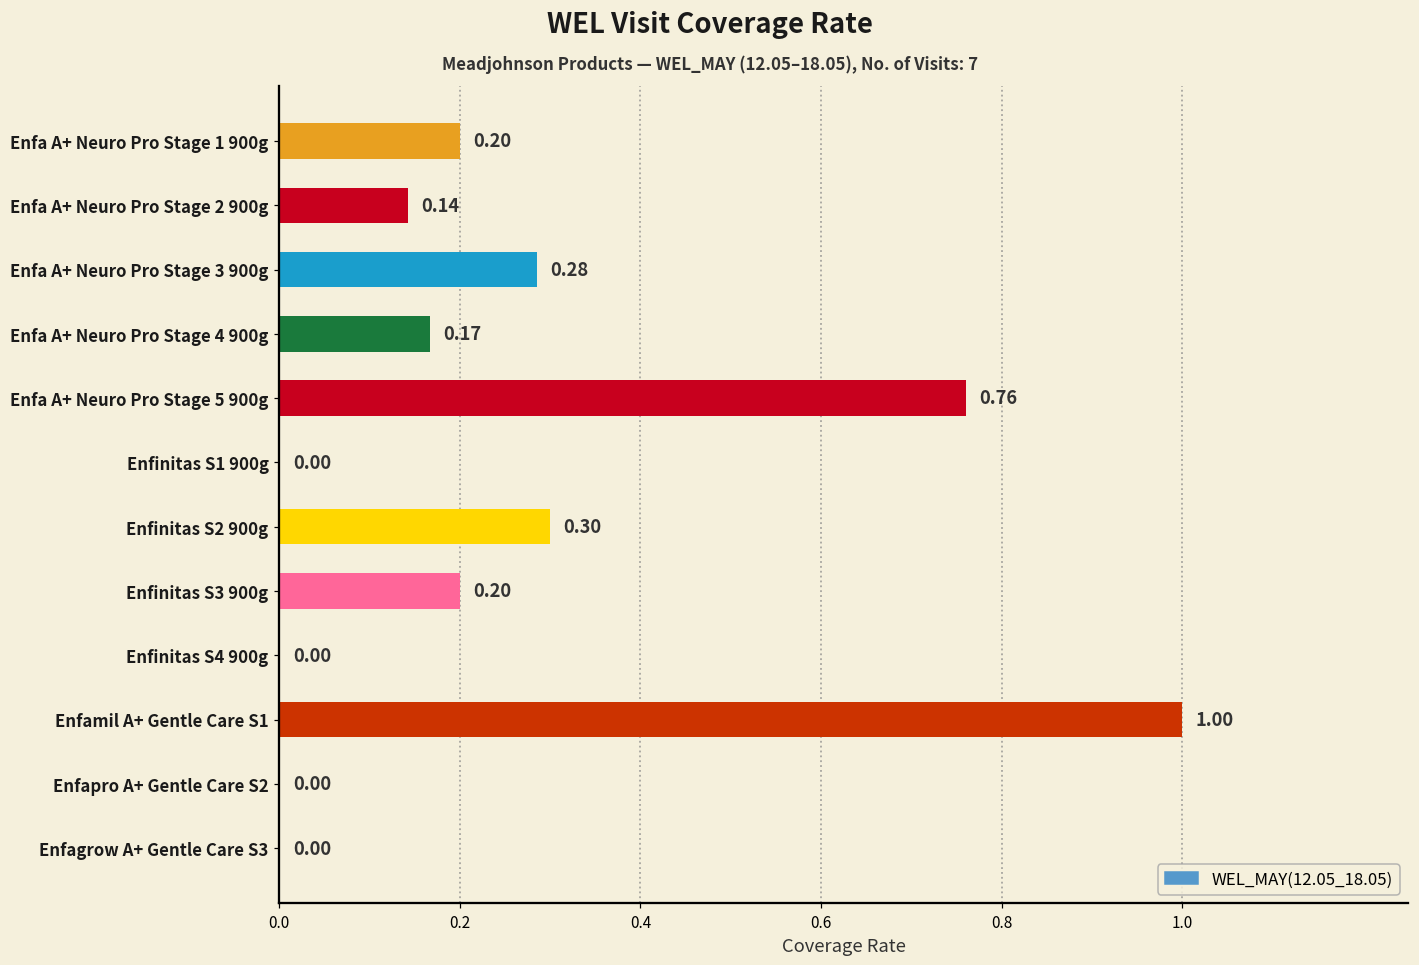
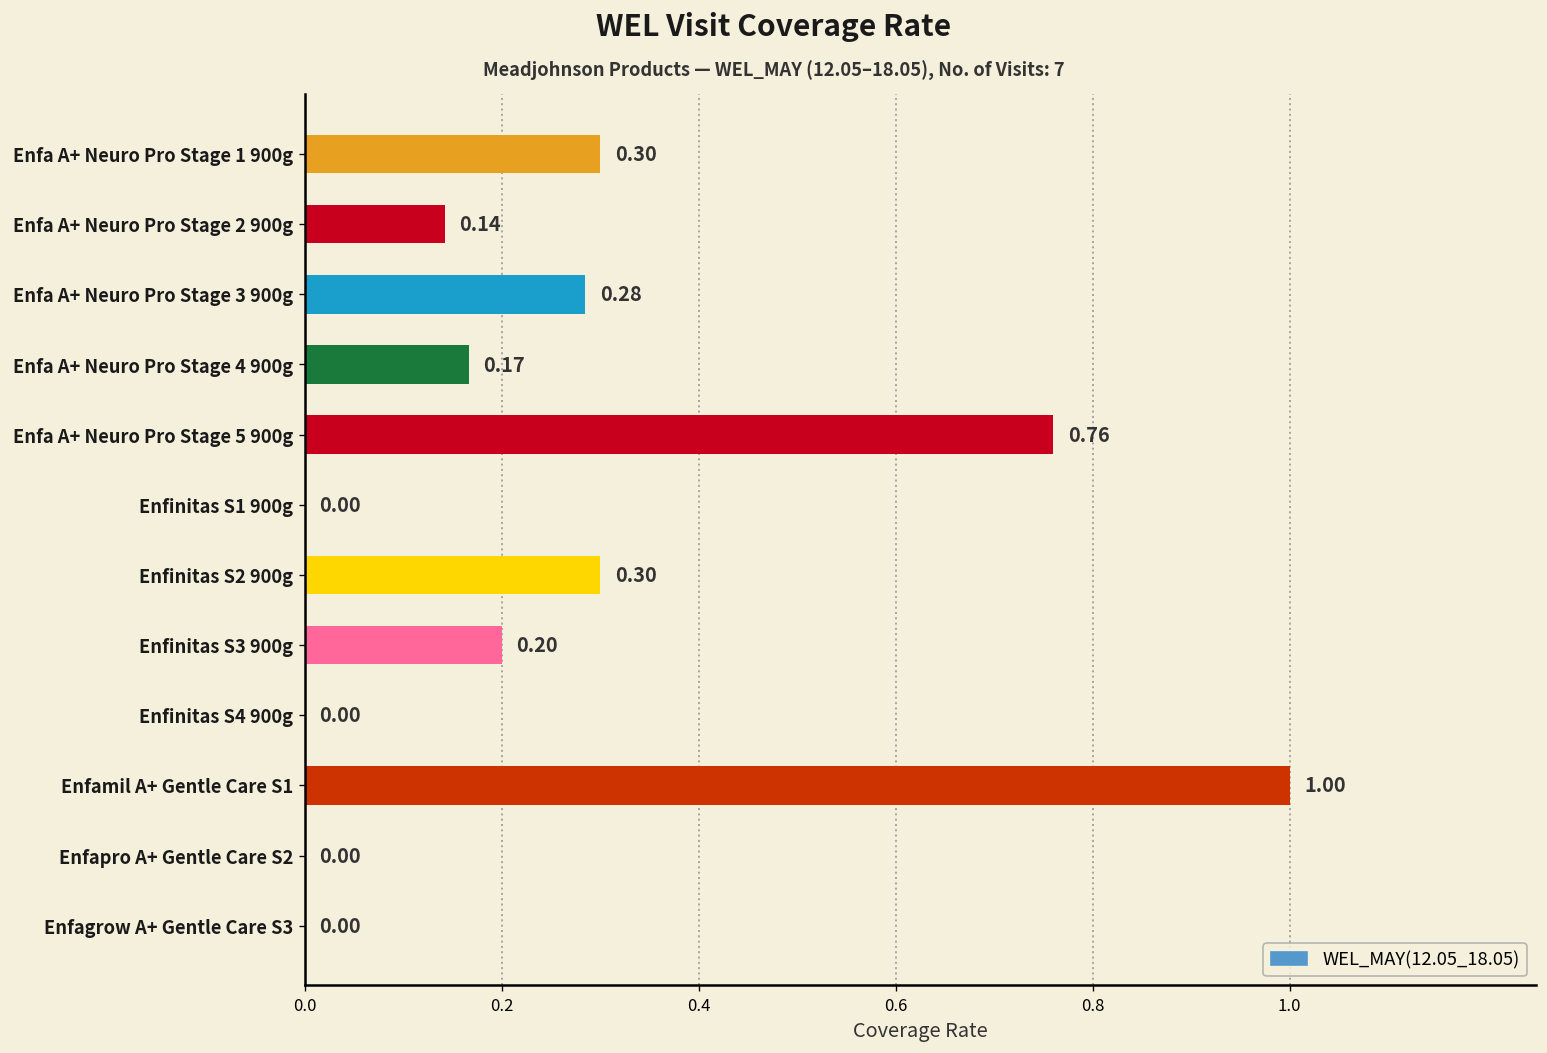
Enfa A+ Neuro Pro Stage 1 900g: 0.20 -> 0.30
